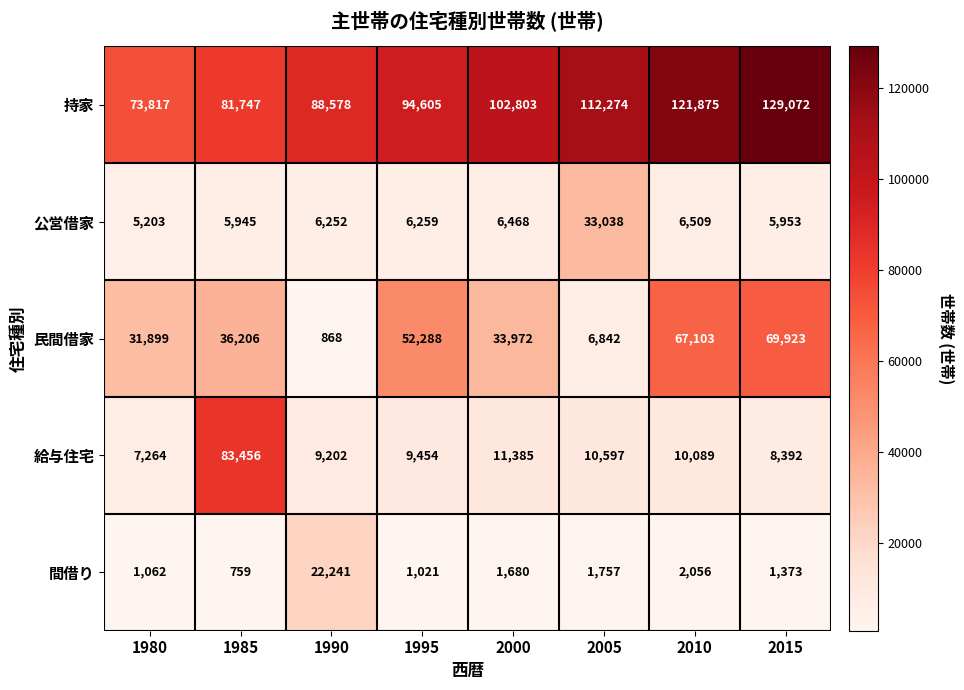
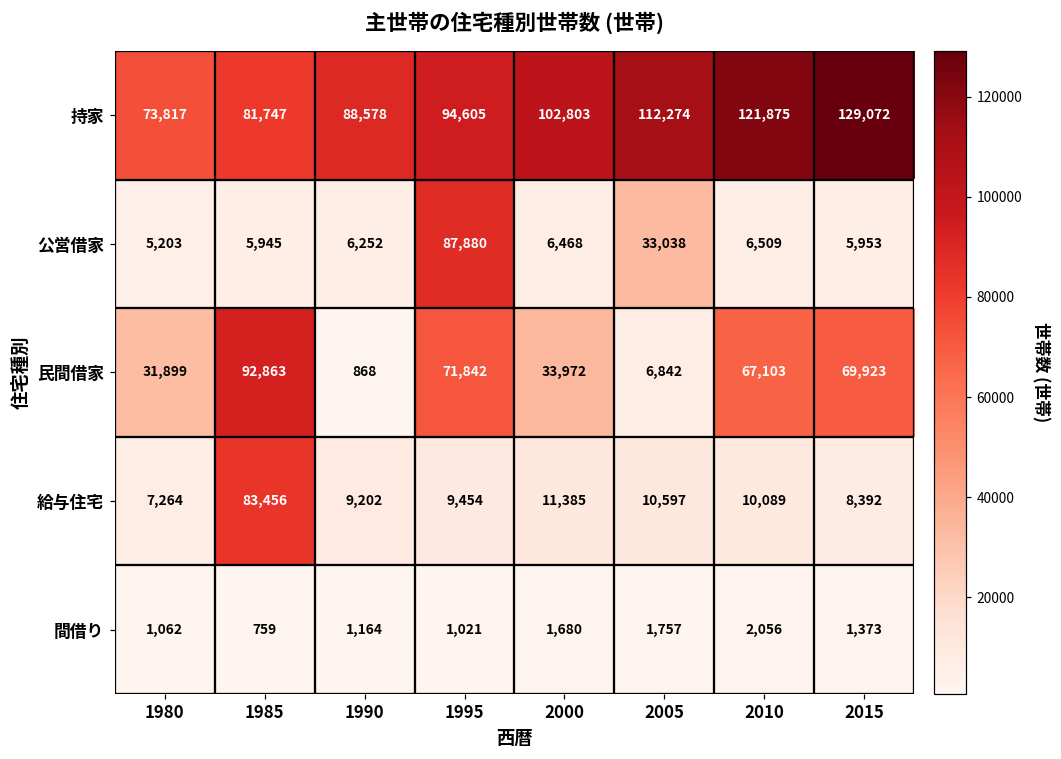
公営借家, 1995: 6,259 -> 87,880
民間借家, 1985: 36,206 -> 92,863
民間借家, 1995: 52,288 -> 71,842
間借り, 1990: 22,241 -> 1,164
